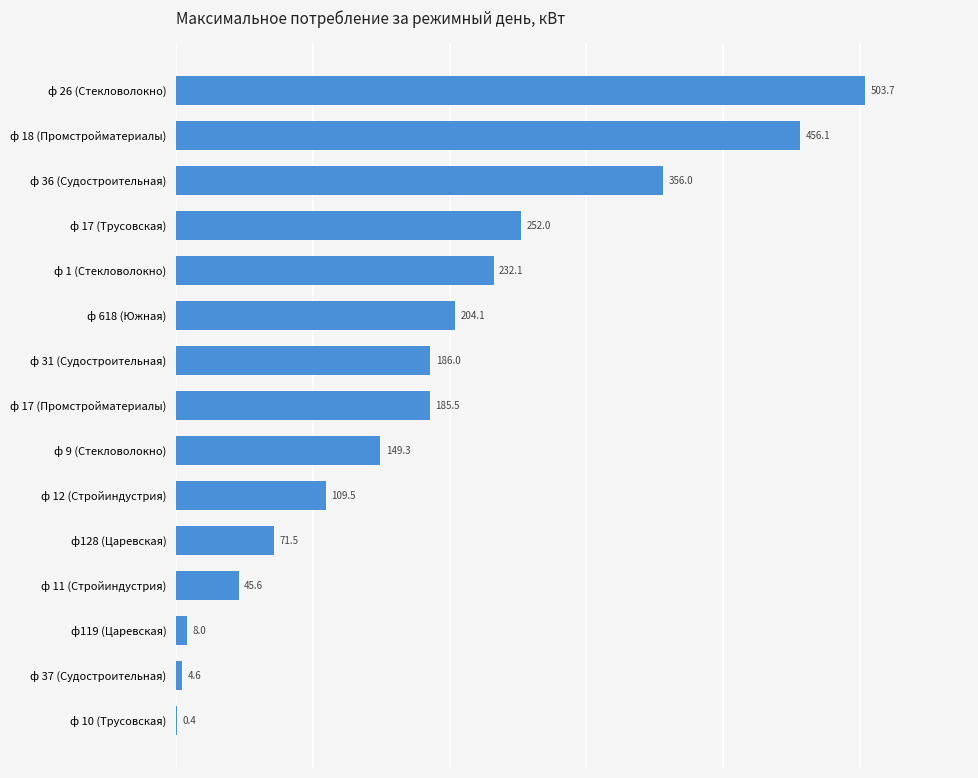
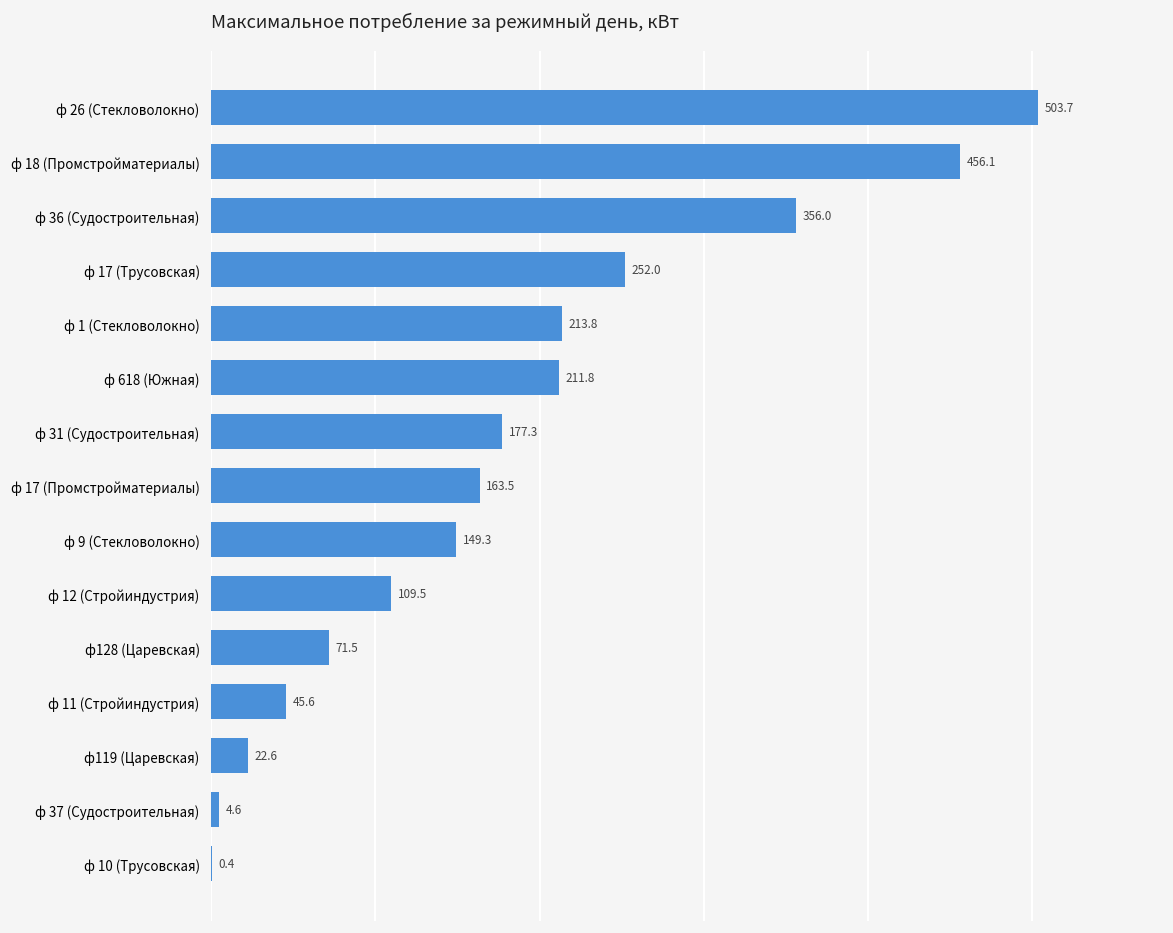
ф 1 (Стекловолокно): 232.1 -> 213.8
ф 618 (Южная): 204.1 -> 211.8
ф 31 (Судостроительная): 186.0 -> 177.3
ф 17 (Промстройматериалы): 185.5 -> 163.5
ф119 (Царевская): 8.0 -> 22.6
